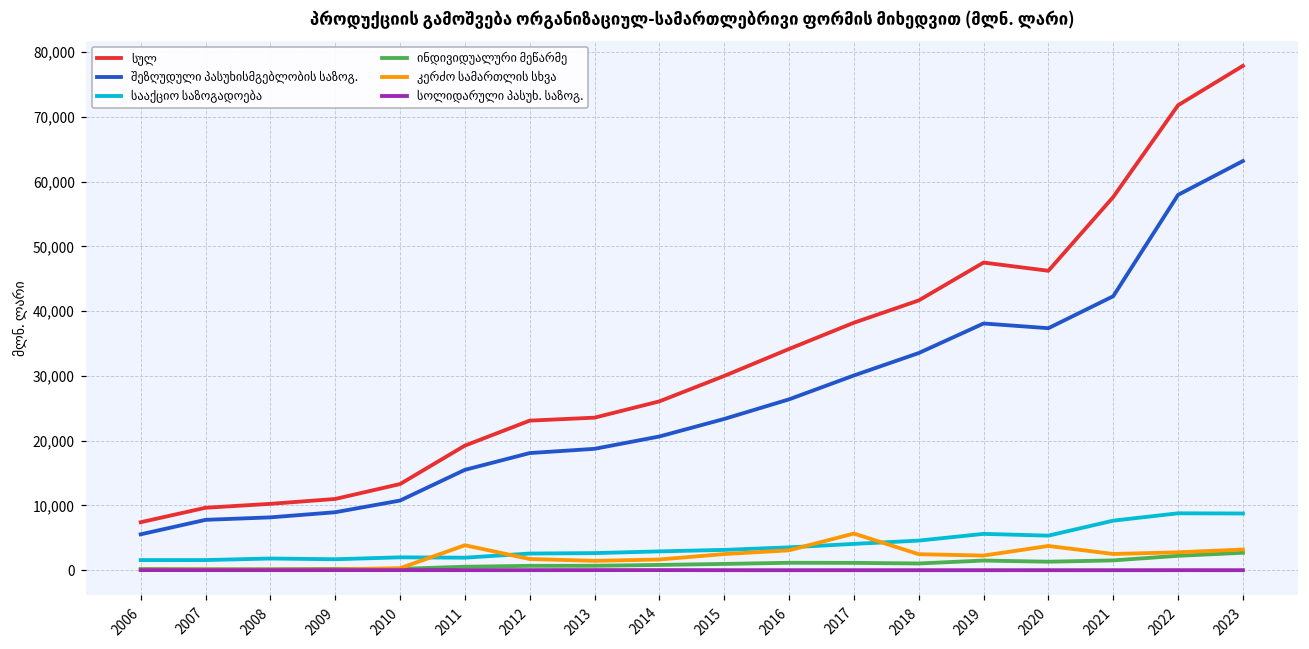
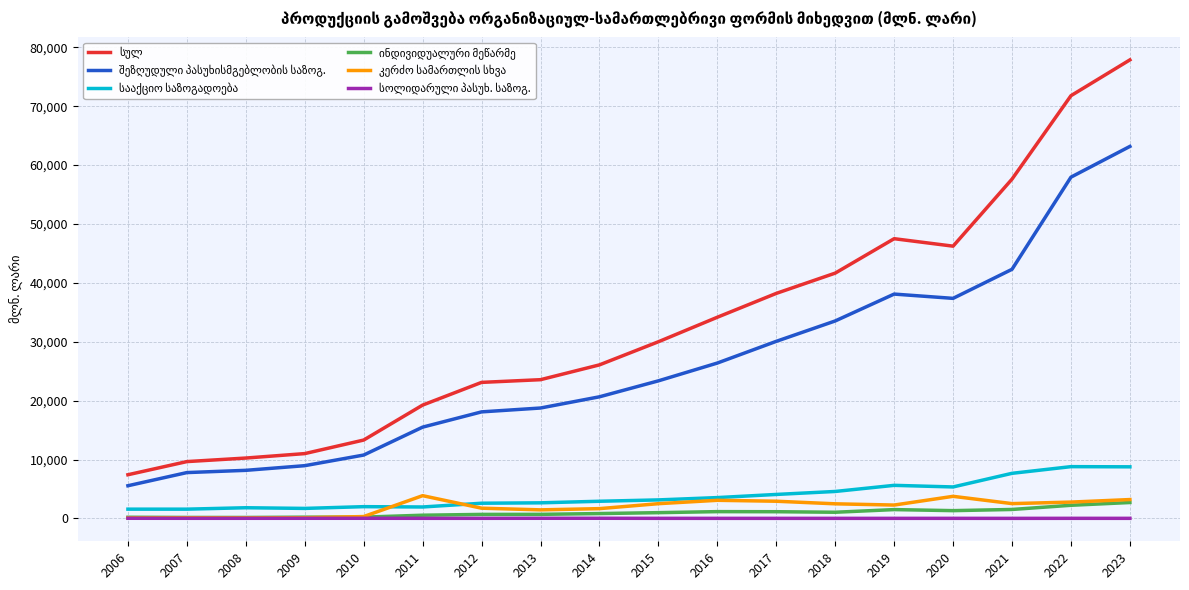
კერძო სამართლის სხვა, 2017: 6,000 -> 3,000
